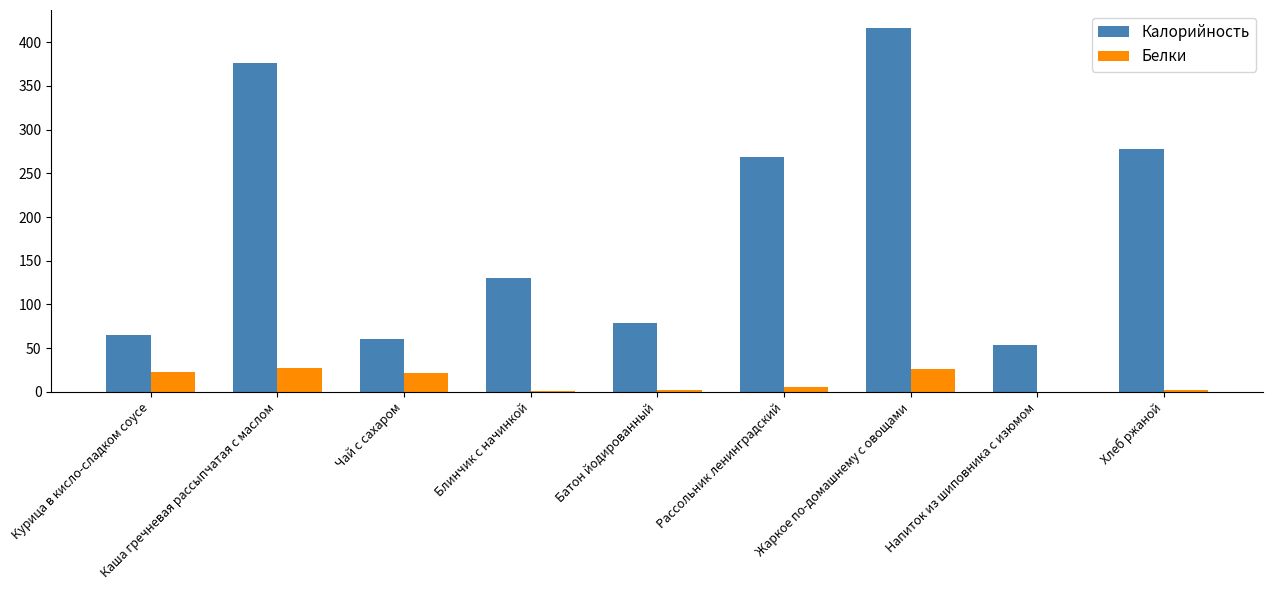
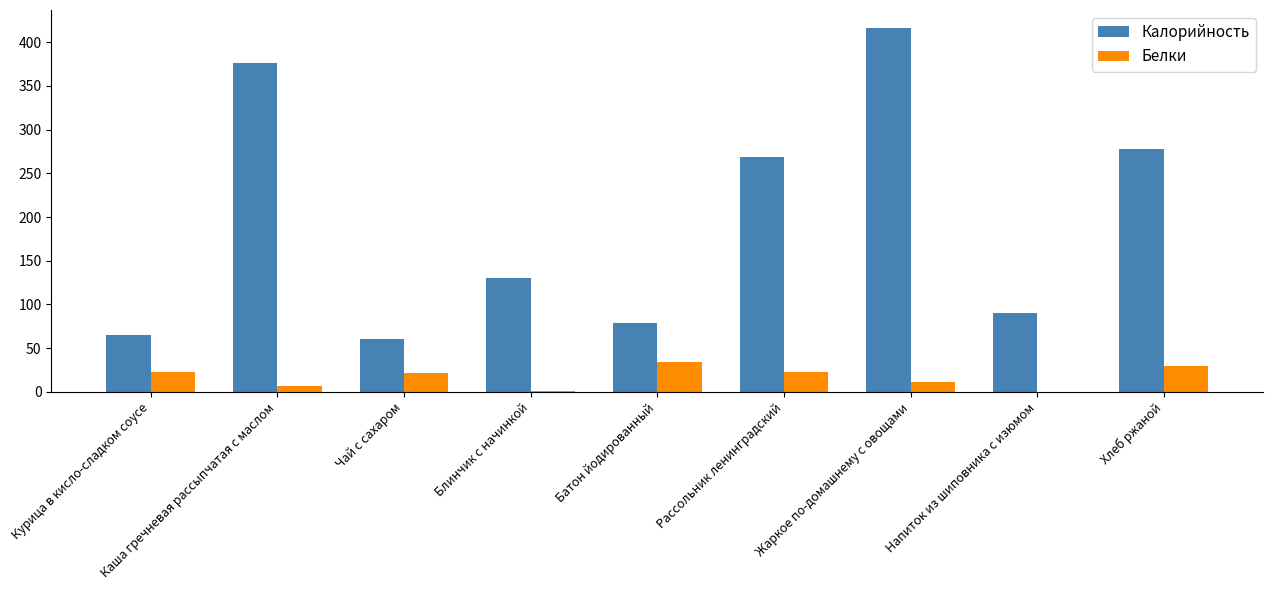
Белки, Каша гречневая рассыпчатая с маслом: 30 -> 10
Белки, Батон йодированный: 0 -> 30
Белки, Рассольник ленинградский: 10 -> 20
Белки, Жаркое по-домашнему с овощами: 30 -> 10
Калорийность, Напиток из шиповника с изюмом: 50 -> 90
Белки, Хлеб ржаной: 0 -> 30
